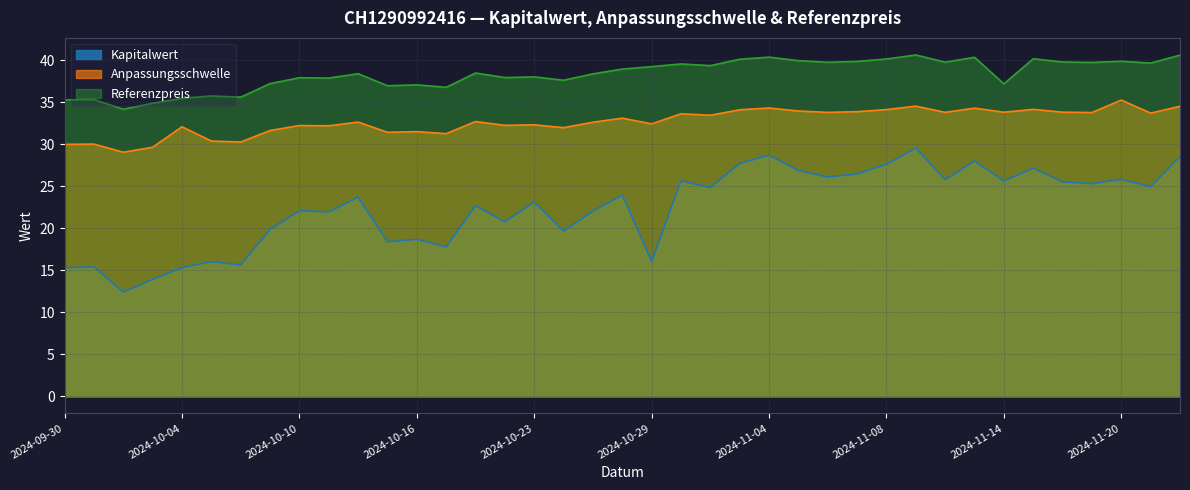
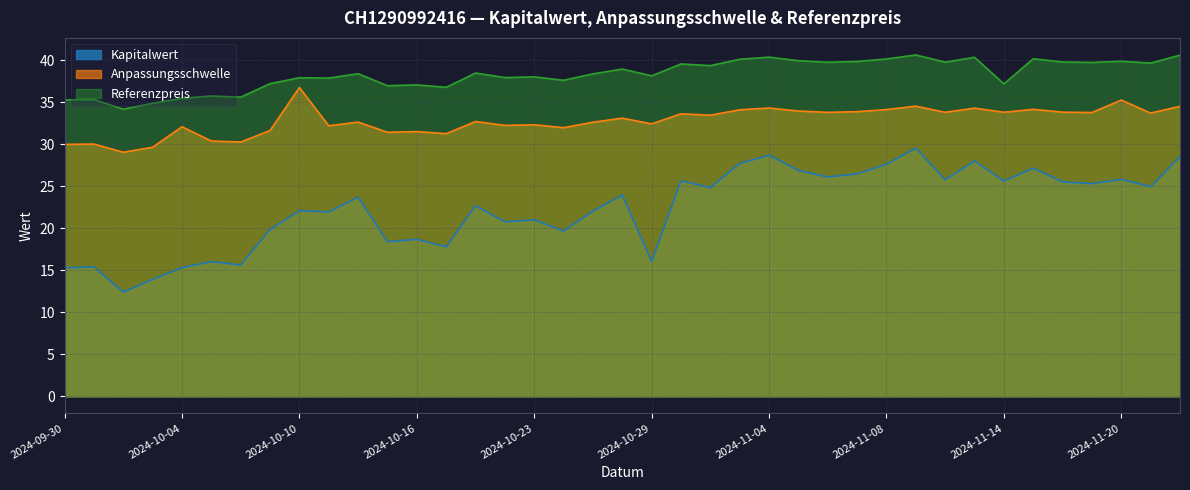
Anpassungsschwelle, 2024-10-10: 32 -> 37
Kapitalwert, 2024-10-23: 23 -> 21
Referenzpreis, 2024-10-29: 39 -> 38
